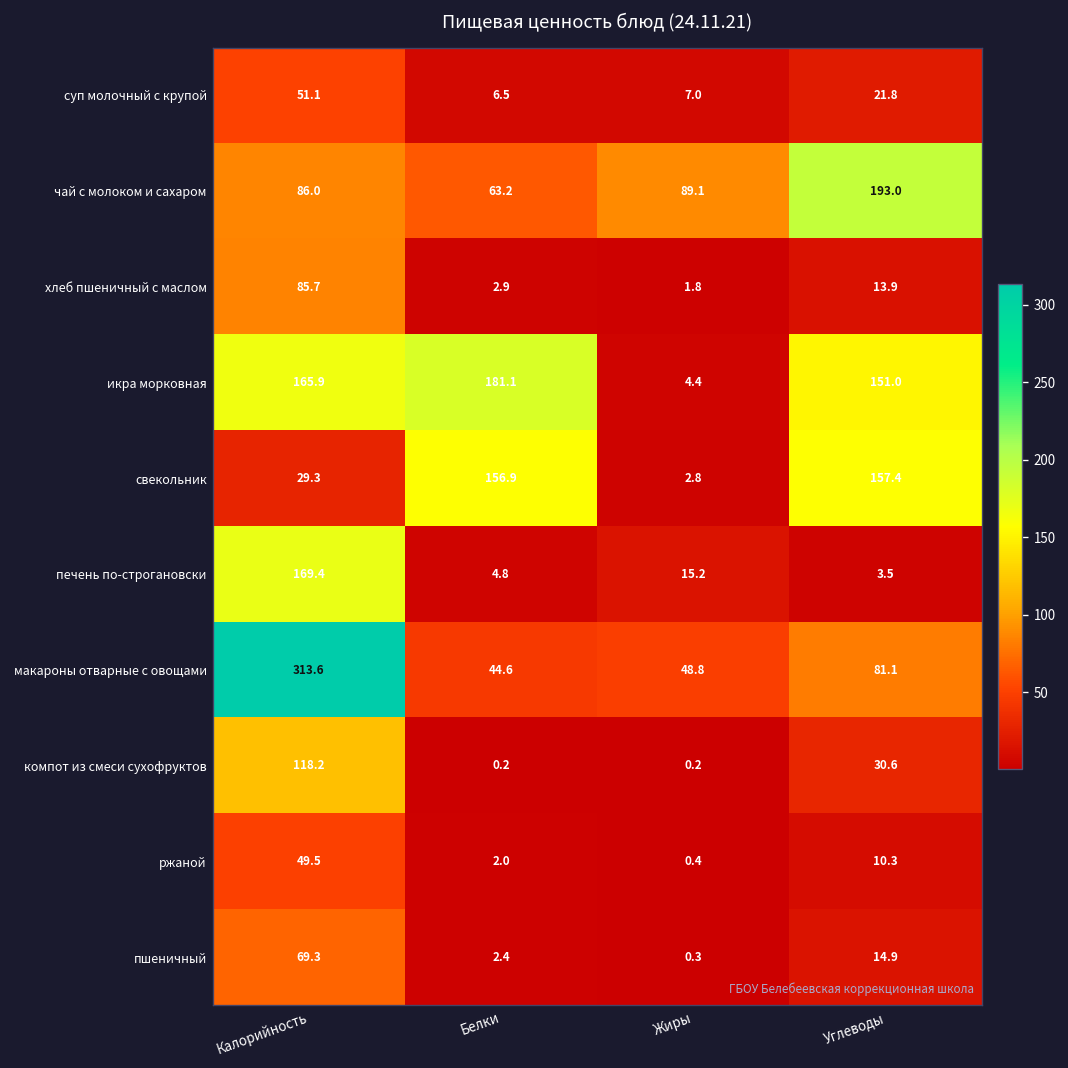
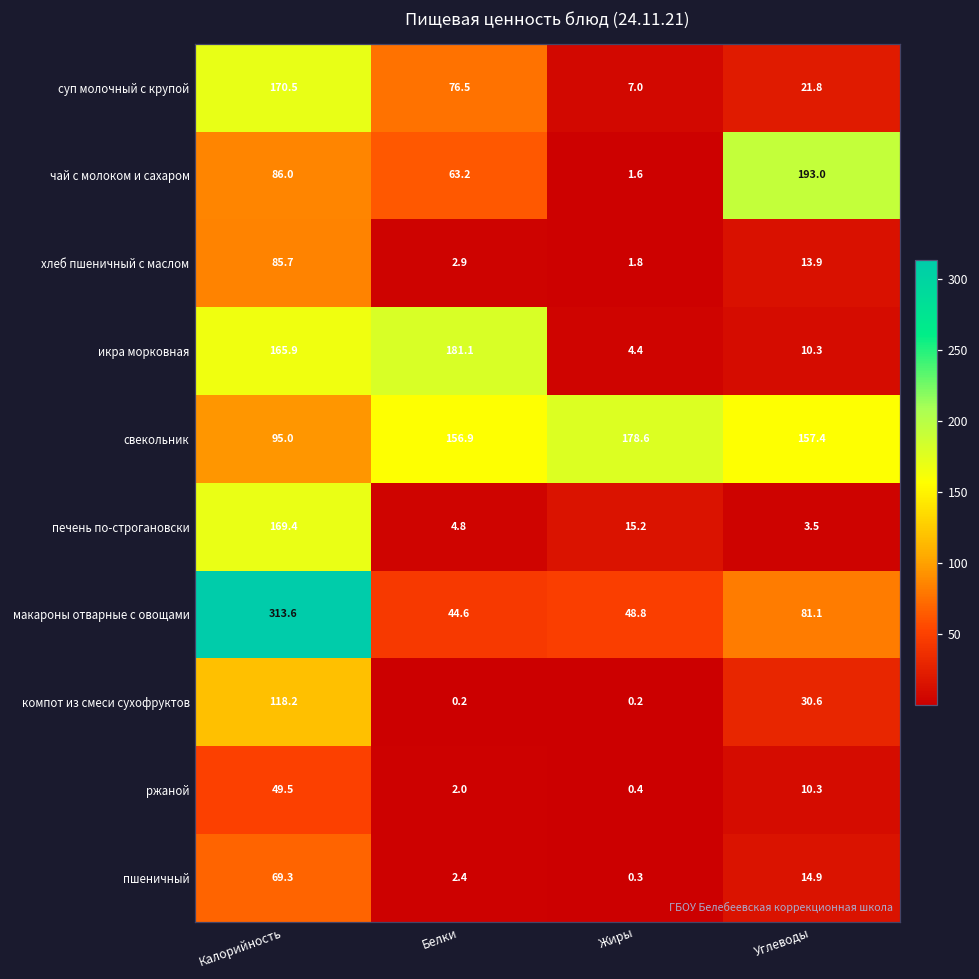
суп молочный с крупой, Калорийность: 51.1 -> 170.5
суп молочный с крупой, Белки: 6.5 -> 76.5
чай с молоком и сахаром, Жиры: 89.1 -> 1.6
икра морковная, Углеводы: 151.0 -> 10.3
свекольник, Калорийность: 29.3 -> 95.0
свекольник, Жиры: 2.8 -> 178.6
